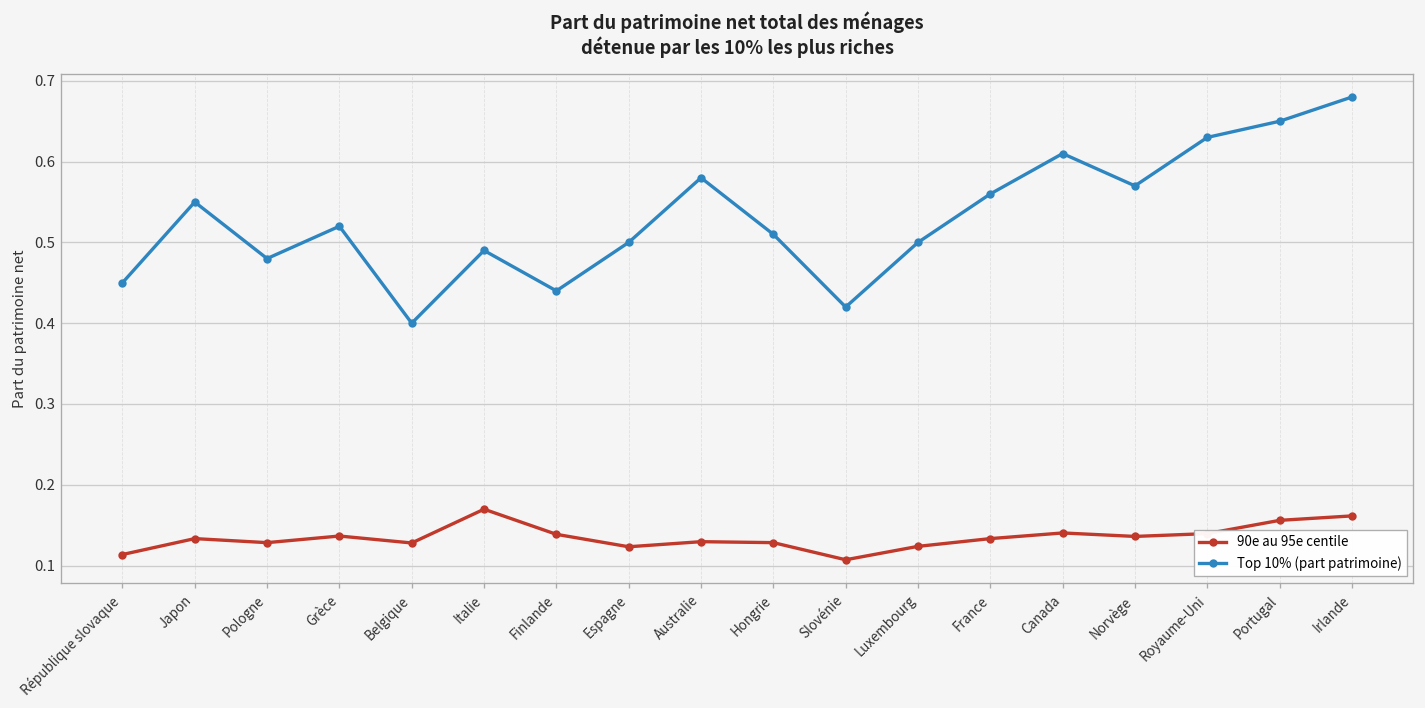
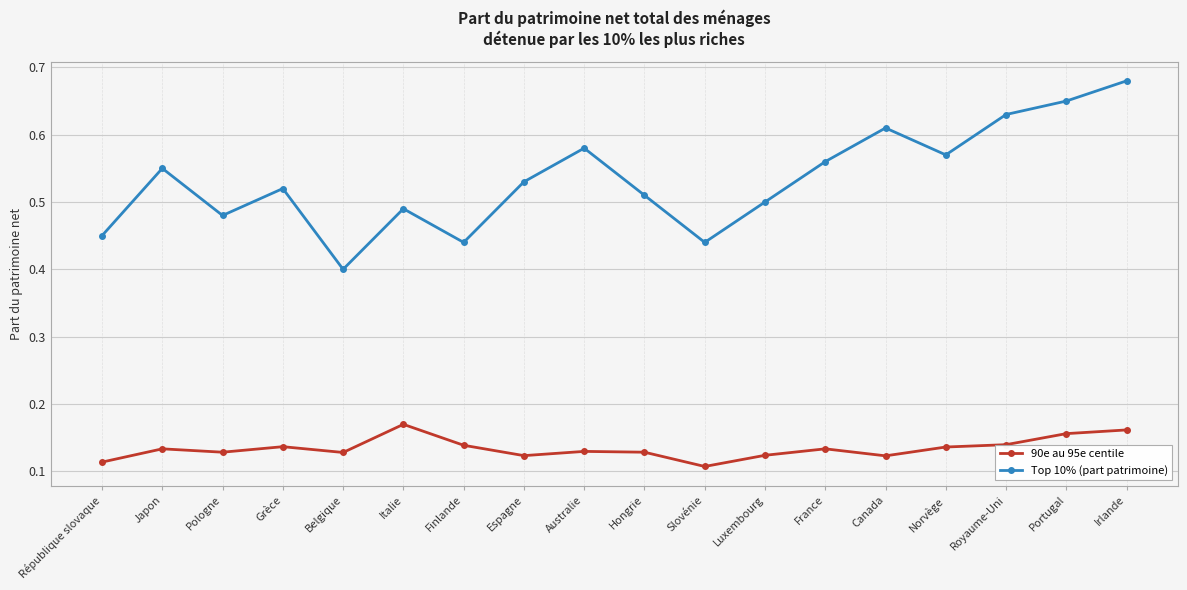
Top 10% (part patrimoine), Espagne: 0.50 -> 0.53
Top 10% (part patrimoine), Slovénie: 0.42 -> 0.44
90e au 95e centile, Canada: 0.14 -> 0.12
